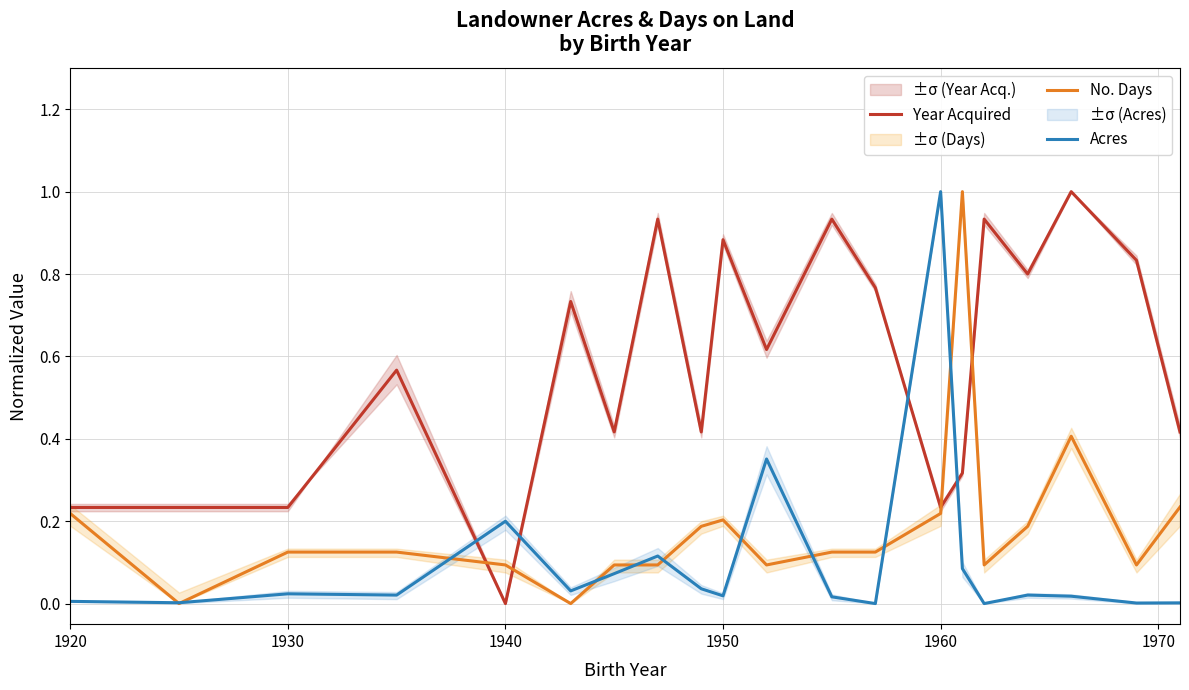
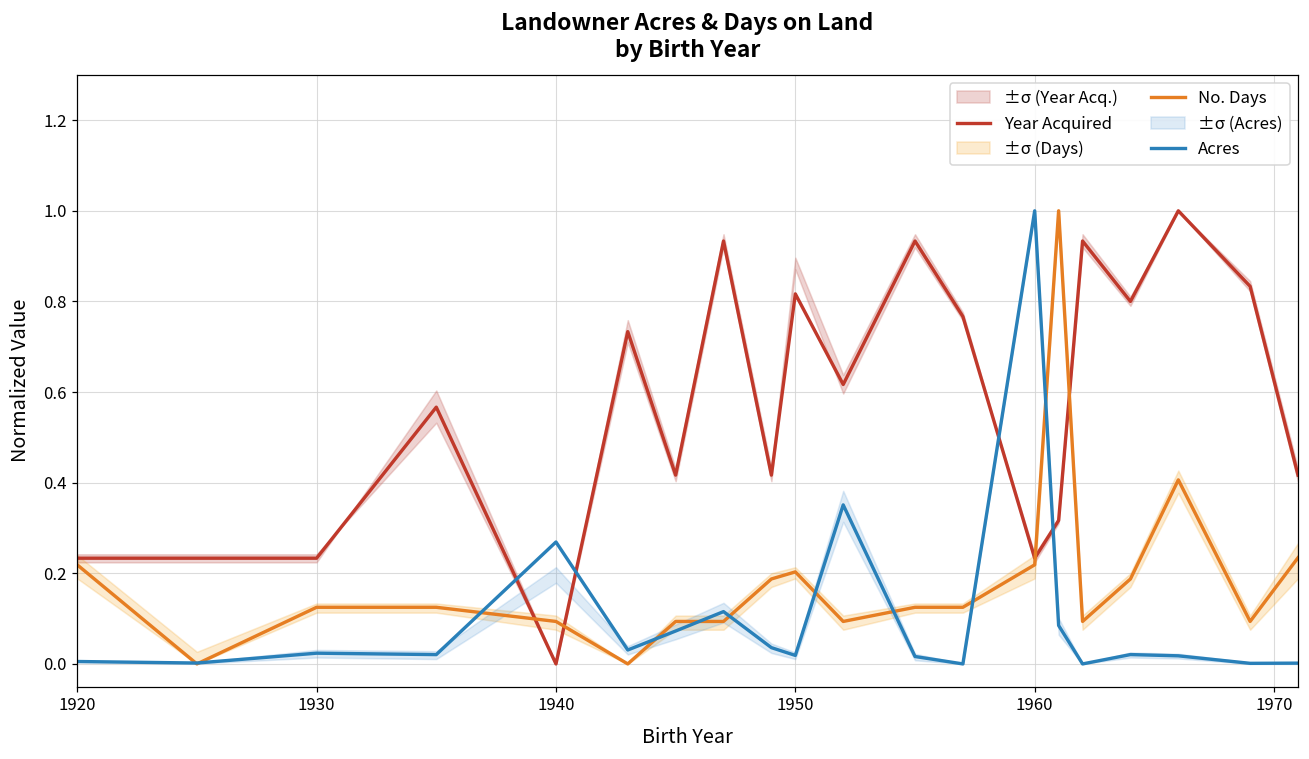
Acres, 1940: 0.20 -> 0.27
Year Acquired, 1950: 0.88 -> 0.82
